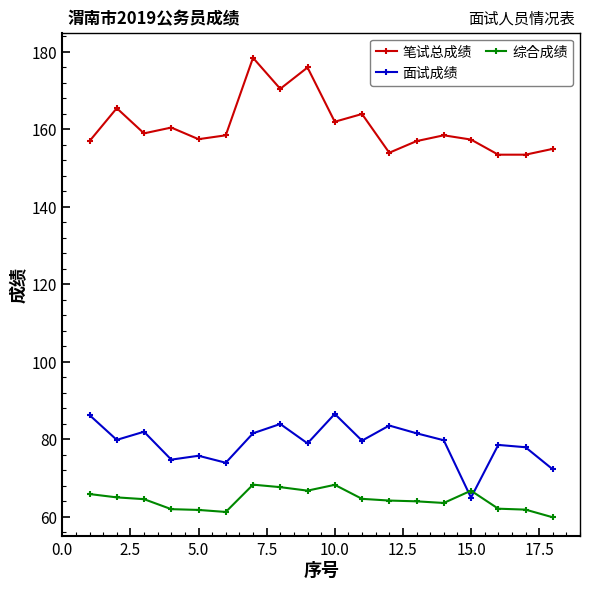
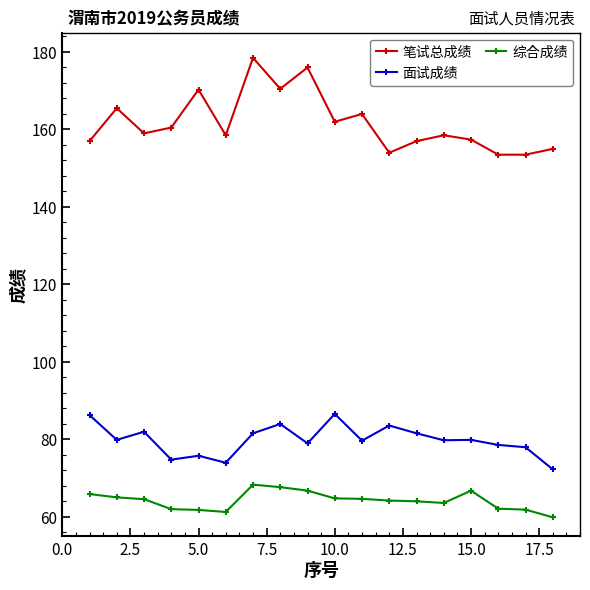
笔试总成绩, 5.0: 158 -> 170
综合成绩, 10.0: 68 -> 65
面试成绩, 15.0: 65 -> 80
